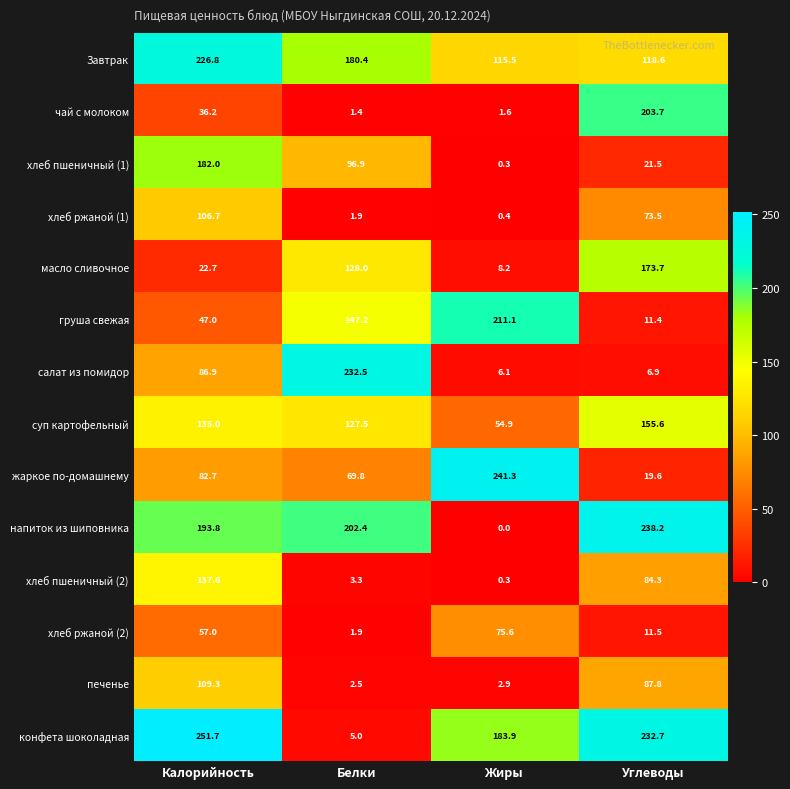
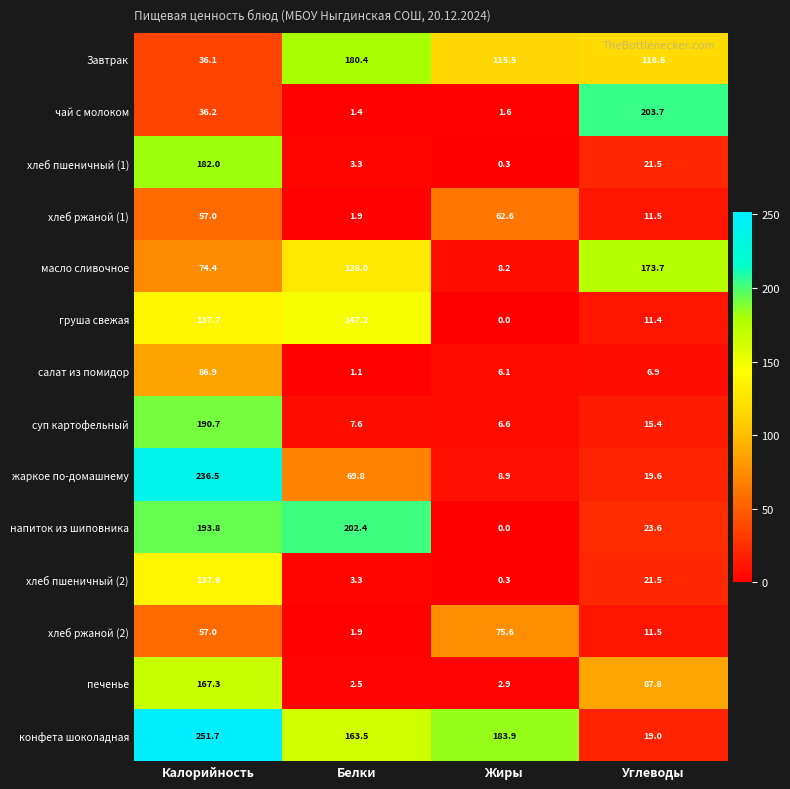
Завтрак, Калорийность: 226.8 -> 36.1
хлеб пшеничный (1), Белки: 96.9 -> 3.3
хлеб ржаной (1), Калорийность: 106.7 -> 57.0
хлеб ржаной (1), Жиры: 0.4 -> 62.6
хлеб ржаной (1), Углеводы: 73.5 -> 11.5
масло сливочное, Калорийность: 22.7 -> 74.4
груша свежая, Калорийность: 47.0 -> 137.7
груша свежая, Жиры: 211.1 -> 0.0
салат из помидор, Белки: 232.5 -> 1.1
суп картофельный, Калорийность: 135.0 -> 190.7
суп картофельный, Белки: 127.5 -> 7.6
суп картофельный, Жиры: 54.9 -> 6.6
суп картофельный, Углеводы: 155.6 -> 15.4
жаркое по-домашнему, Калорийность: 82.7 -> 236.5
жаркое по-домашнему, Жиры: 241.3 -> 8.9
напиток из шиповника, Углеводы: 238.2 -> 23.6
хлеб пшеничный (2), Углеводы: 84.3 -> 21.5
печенье, Калорийность: 109.3 -> 167.3
конфета шоколадная, Белки: 5.0 -> 163.5
конфета шоколадная, Углеводы: 232.7 -> 19.0
